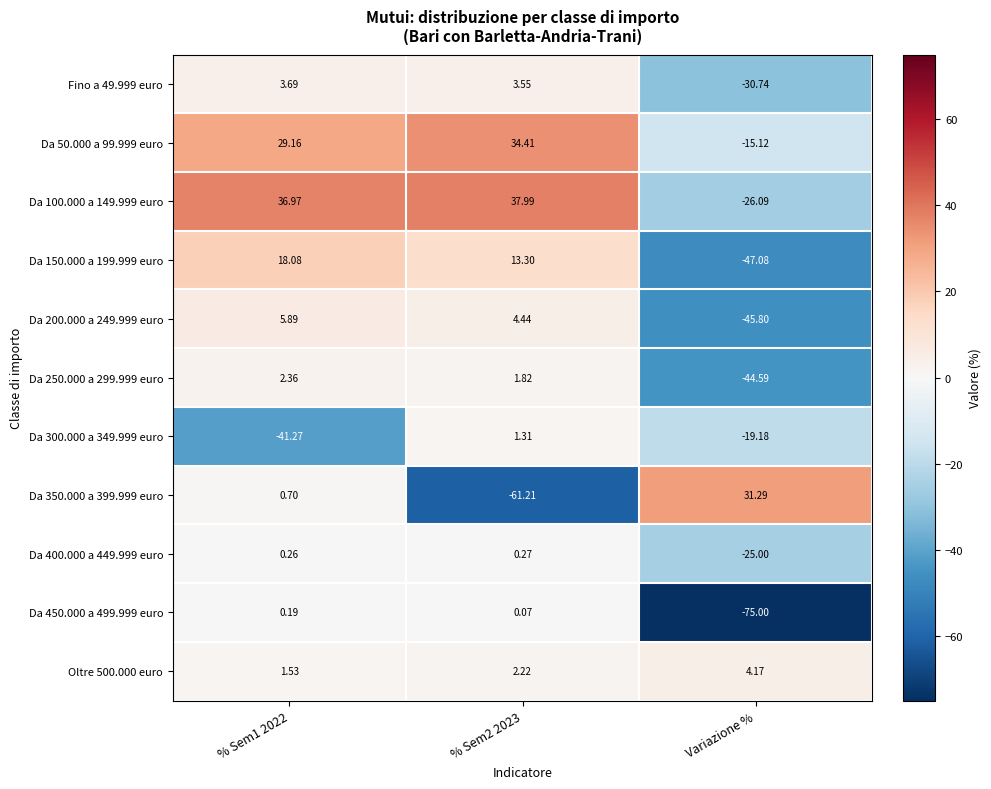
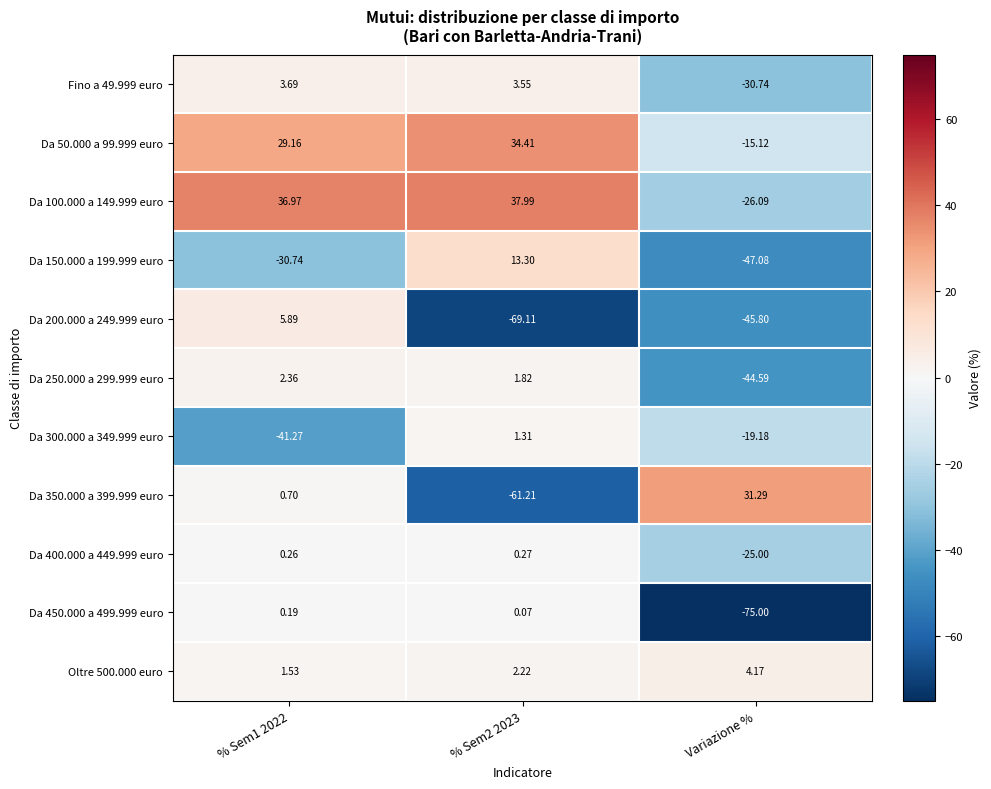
Da 150.000 a 199.999 euro, % Sem1 2022: 18.08 -> -30.74
Da 200.000 a 249.999 euro, % Sem2 2023: 4.44 -> -69.11
